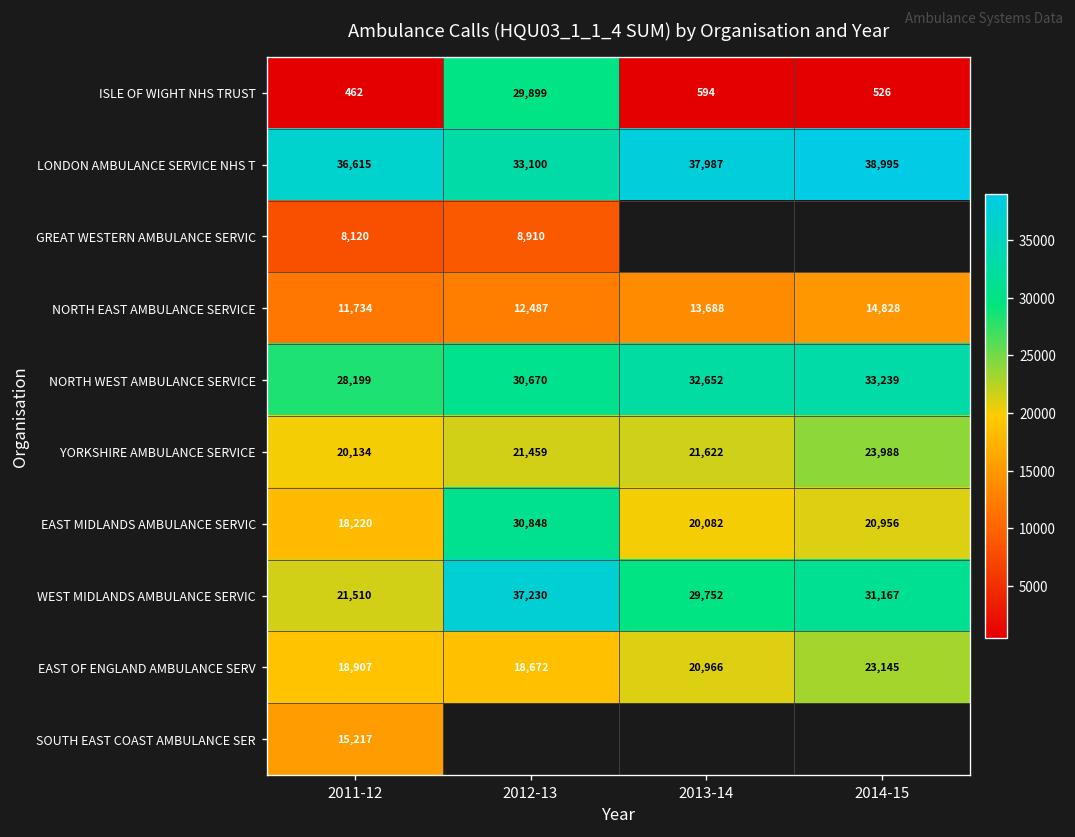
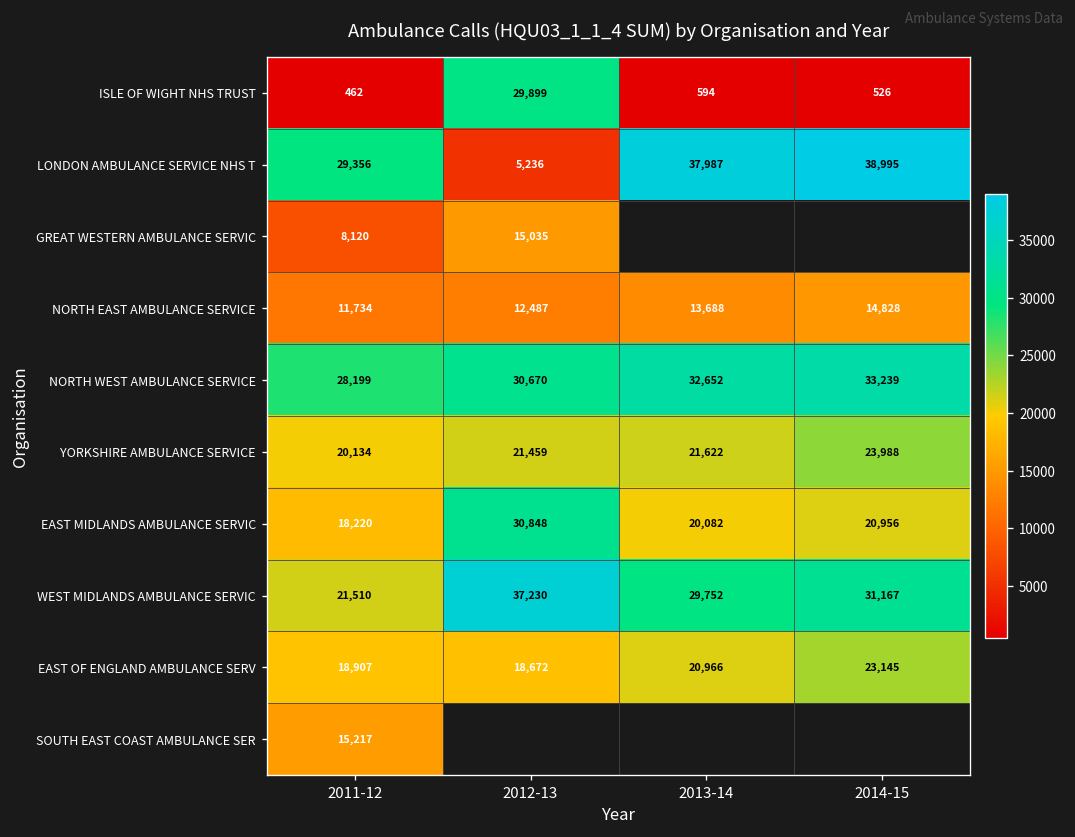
LONDON AMBULANCE SERVICE NHS T, 2011-12: 36,615 -> 29,356
LONDON AMBULANCE SERVICE NHS T, 2012-13: 33,100 -> 5,236
GREAT WESTERN AMBULANCE SERVIC, 2012-13: 8,910 -> 15,035
